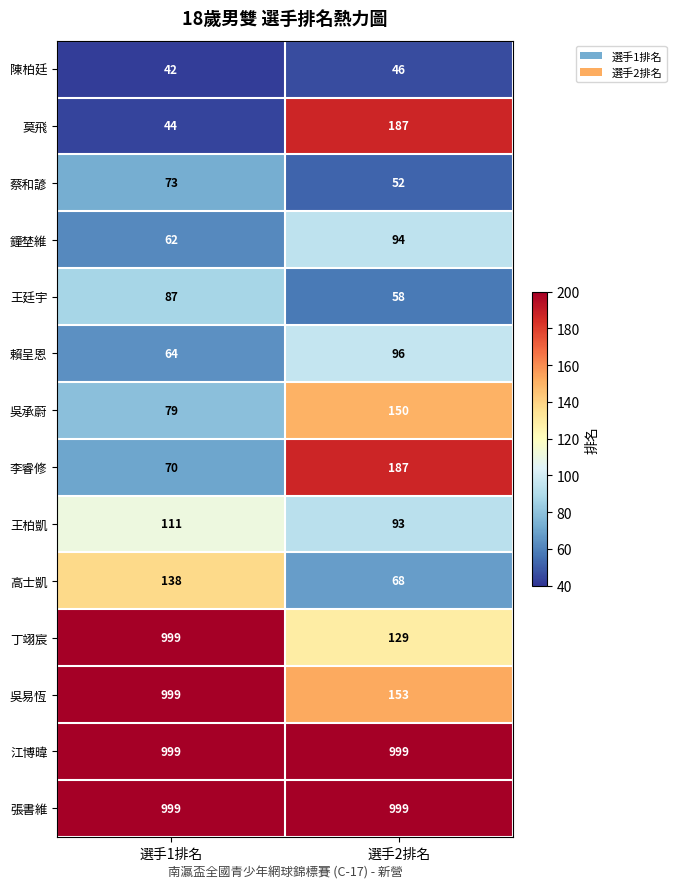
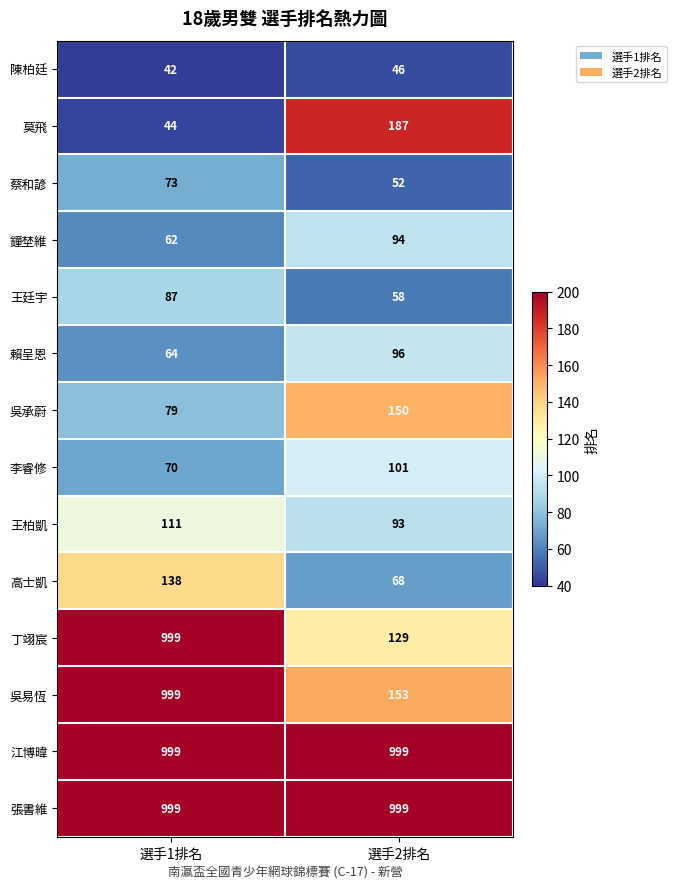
李睿修, 選手2排名: 187 -> 101
